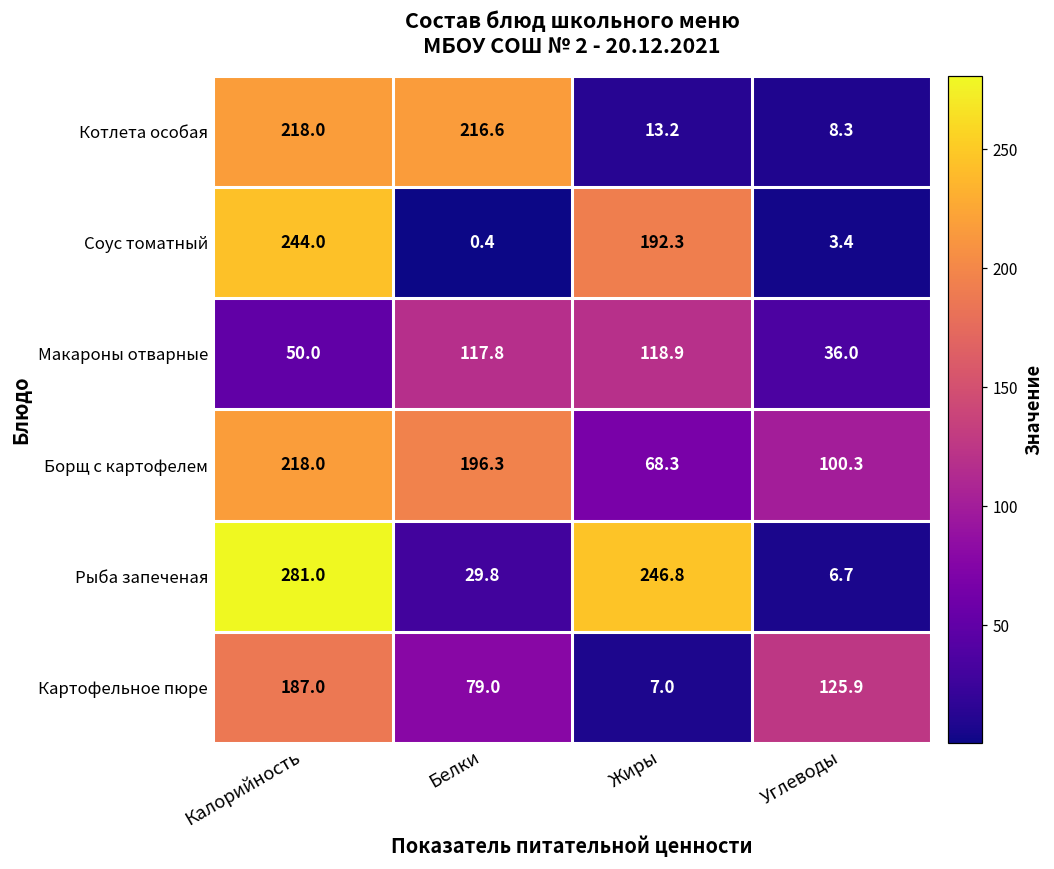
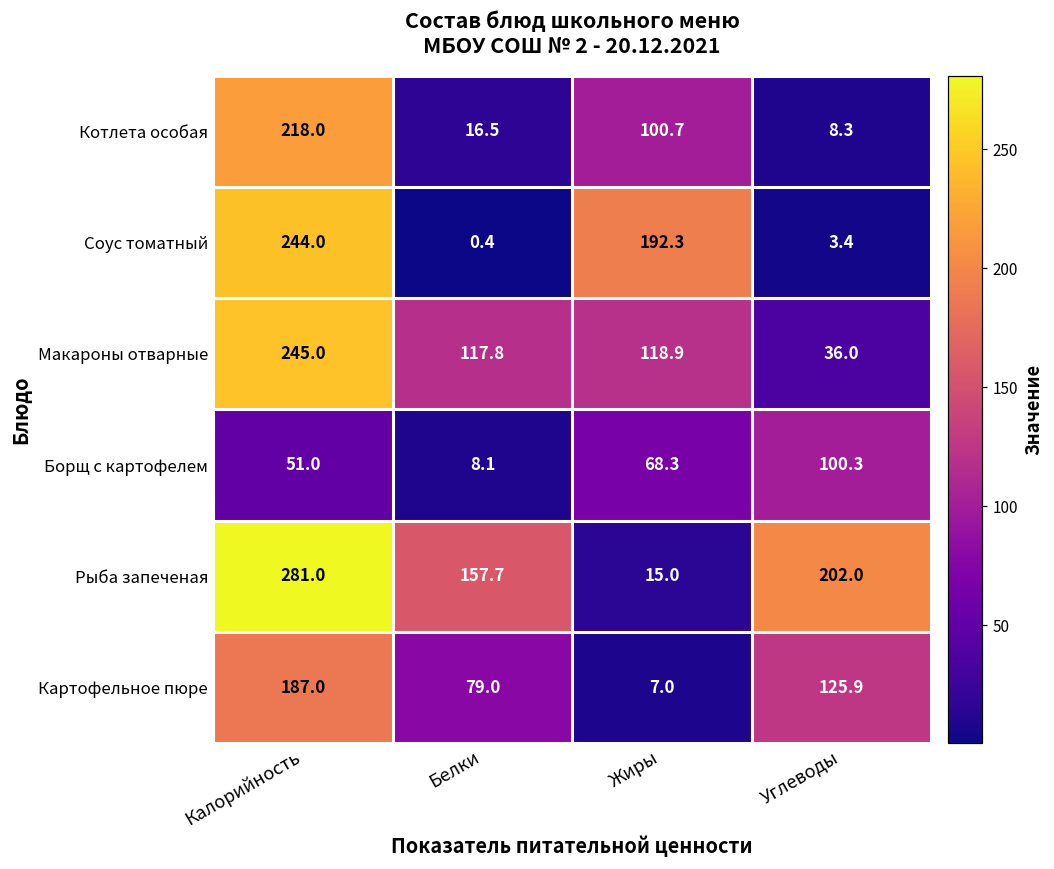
Котлета особая, Белки: 216.6 -> 16.5
Котлета особая, Жиры: 13.2 -> 100.7
Макароны отварные, Калорийность: 50.0 -> 245.0
Борщ с картофелем, Калорийность: 218.0 -> 51.0
Борщ с картофелем, Белки: 196.3 -> 8.1
Рыба запеченая, Белки: 29.8 -> 157.7
Рыба запеченая, Жиры: 246.8 -> 15.0
Рыба запеченая, Углеводы: 6.7 -> 202.0
